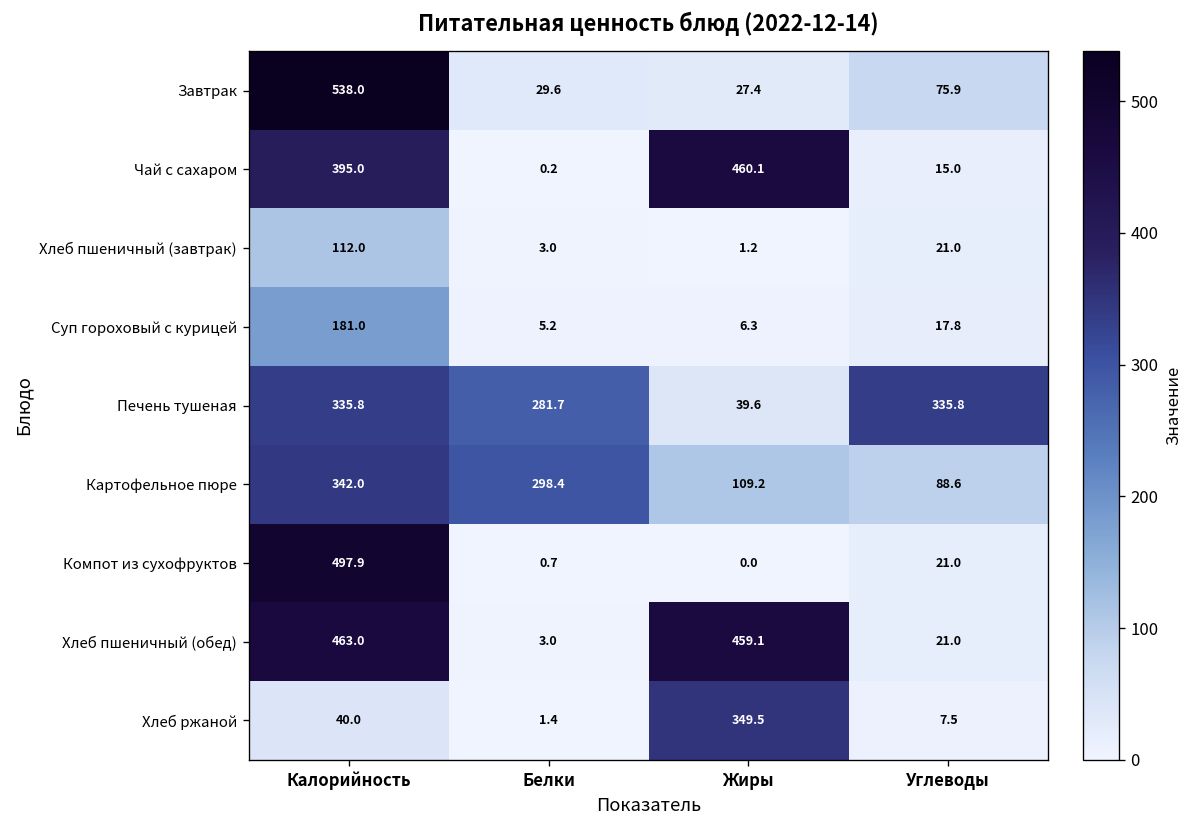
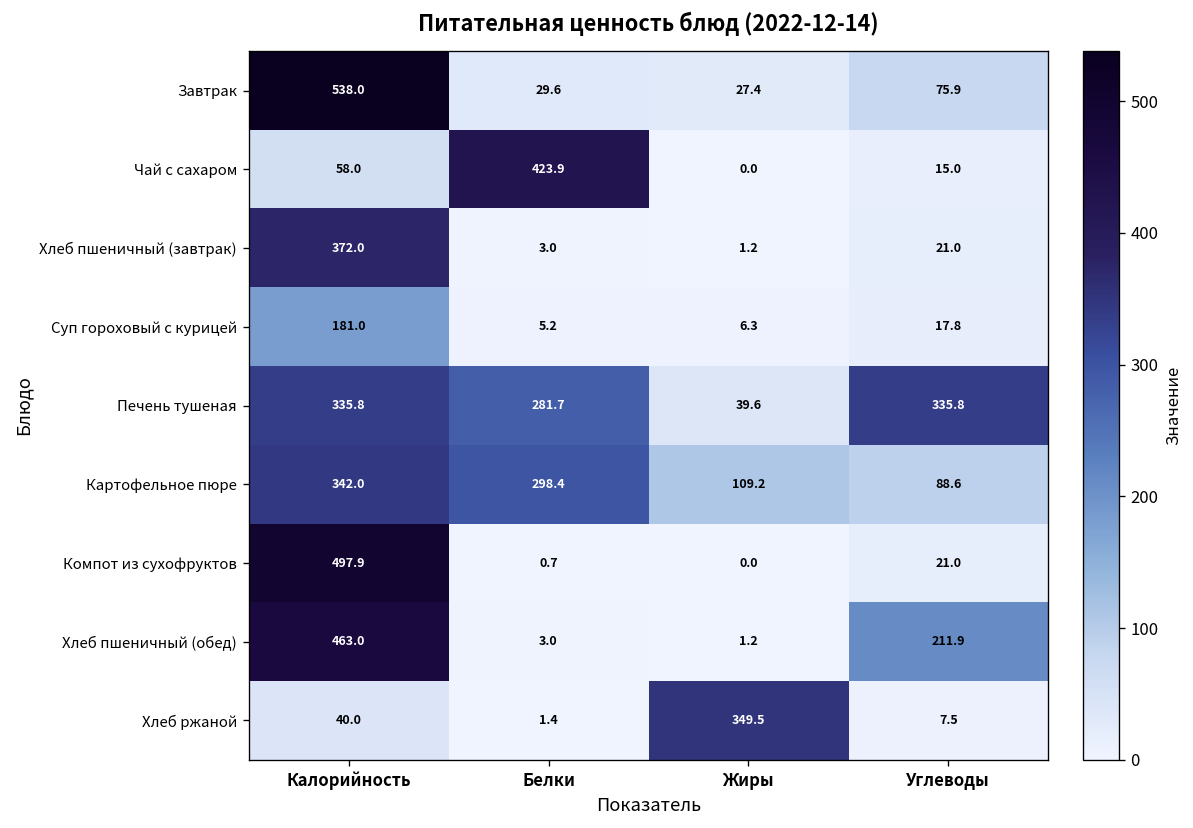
Чай с сахаром, Калорийность: 395.0 -> 58.0
Чай с сахаром, Белки: 0.2 -> 423.9
Чай с сахаром, Жиры: 460.1 -> 0.0
Хлеб пшеничный (завтрак), Калорийность: 112.0 -> 372.0
Хлеб пшеничный (обед), Жиры: 459.1 -> 1.2
Хлеб пшеничный (обед), Углеводы: 21.0 -> 211.9
